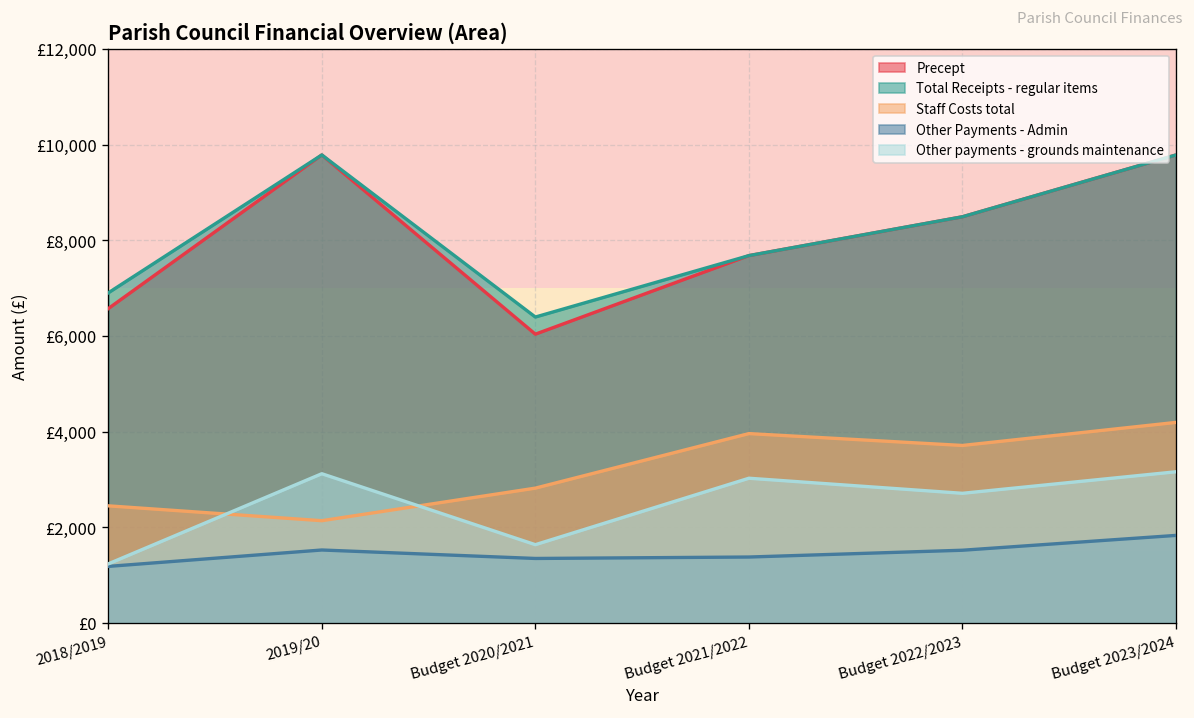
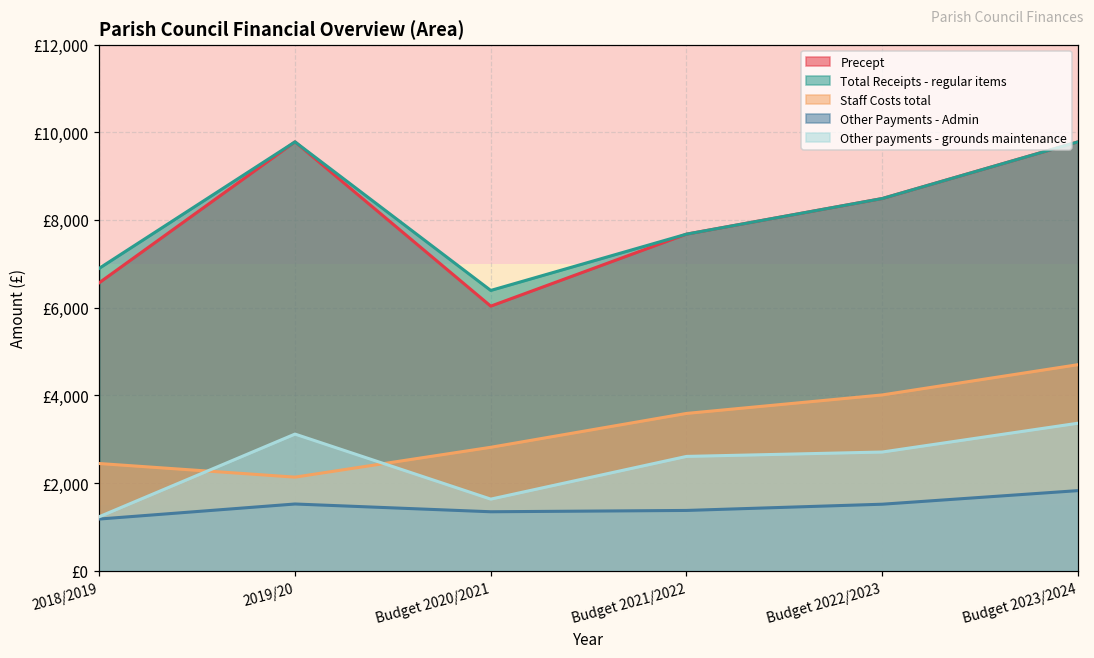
Staff Costs total, Budget 2021/2022: £4,000 -> £3,600
Other payments - grounds maintenance, Budget 2021/2022: £3,000 -> £2,600
Staff Costs total, Budget 2022/2023: £3,700 -> £4,000
Staff Costs total, Budget 2023/2024: £4,200 -> £4,700
Other payments - grounds maintenance, Budget 2023/2024: £3,200 -> £3,400
